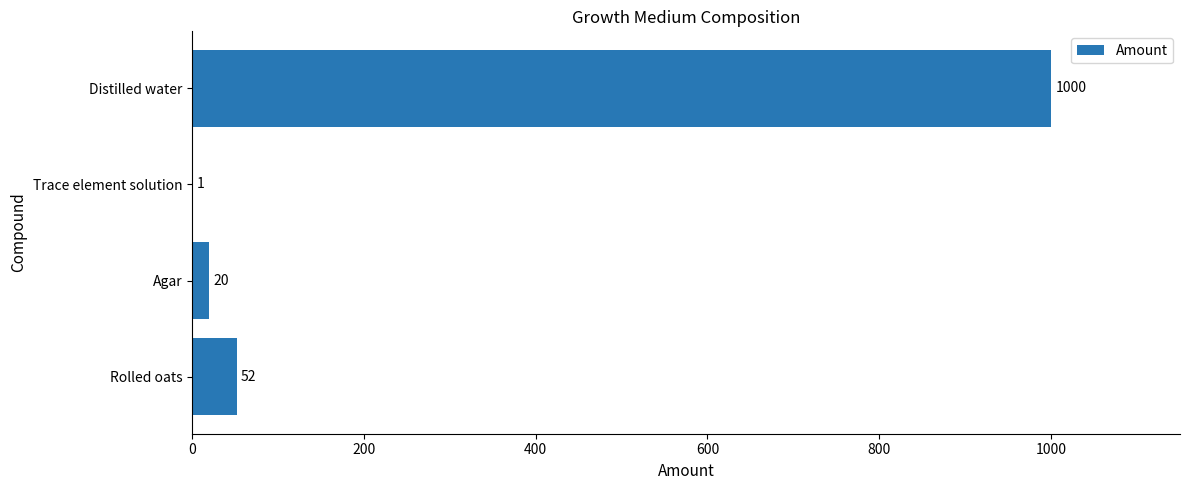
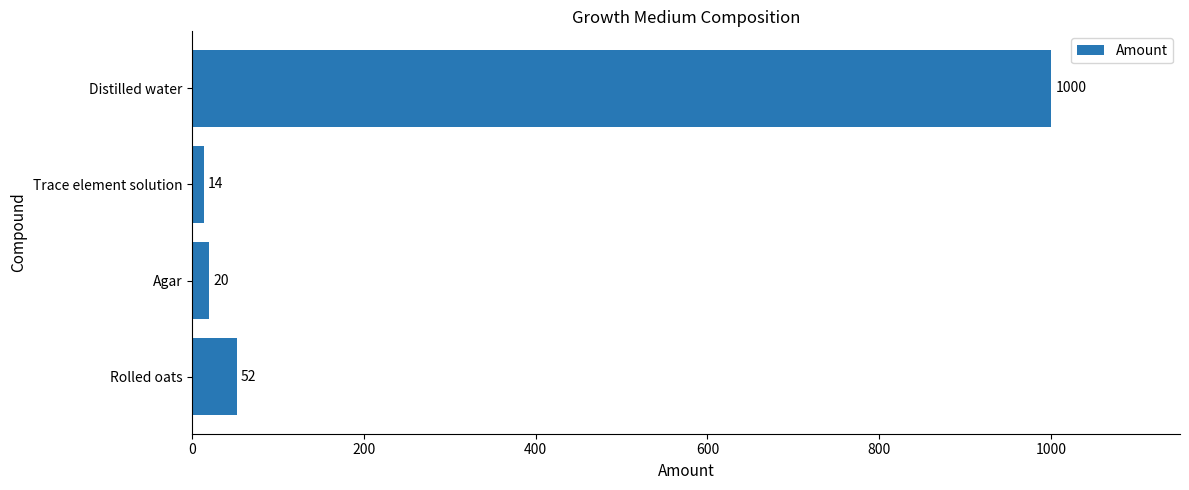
Trace element solution: 1 -> 14
